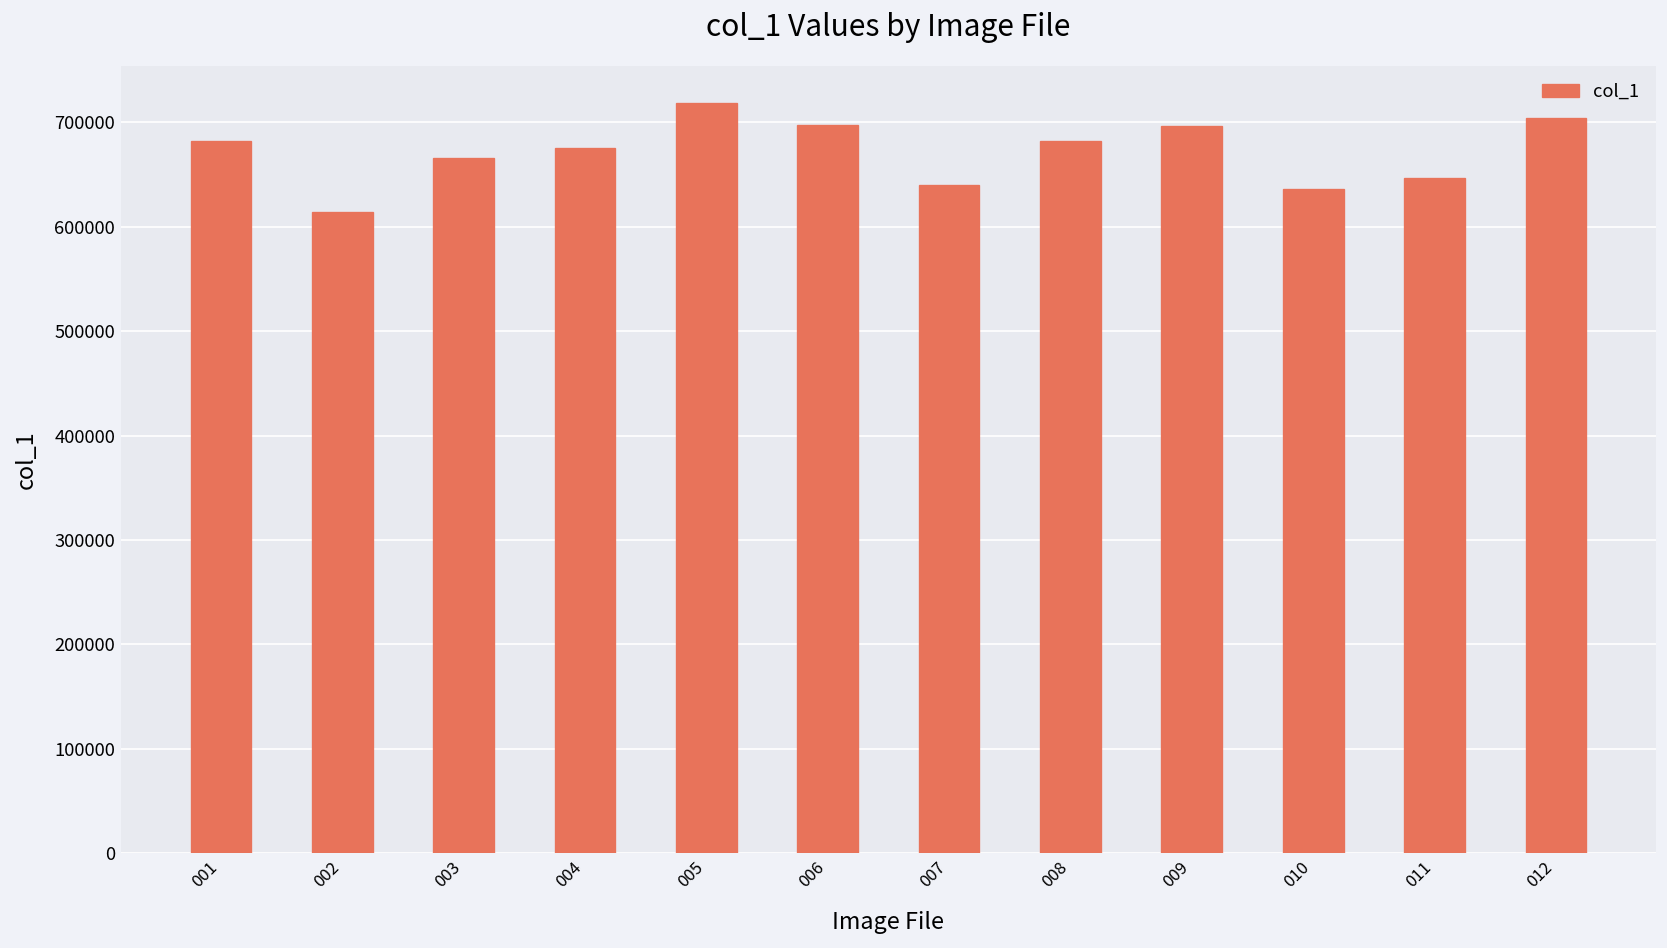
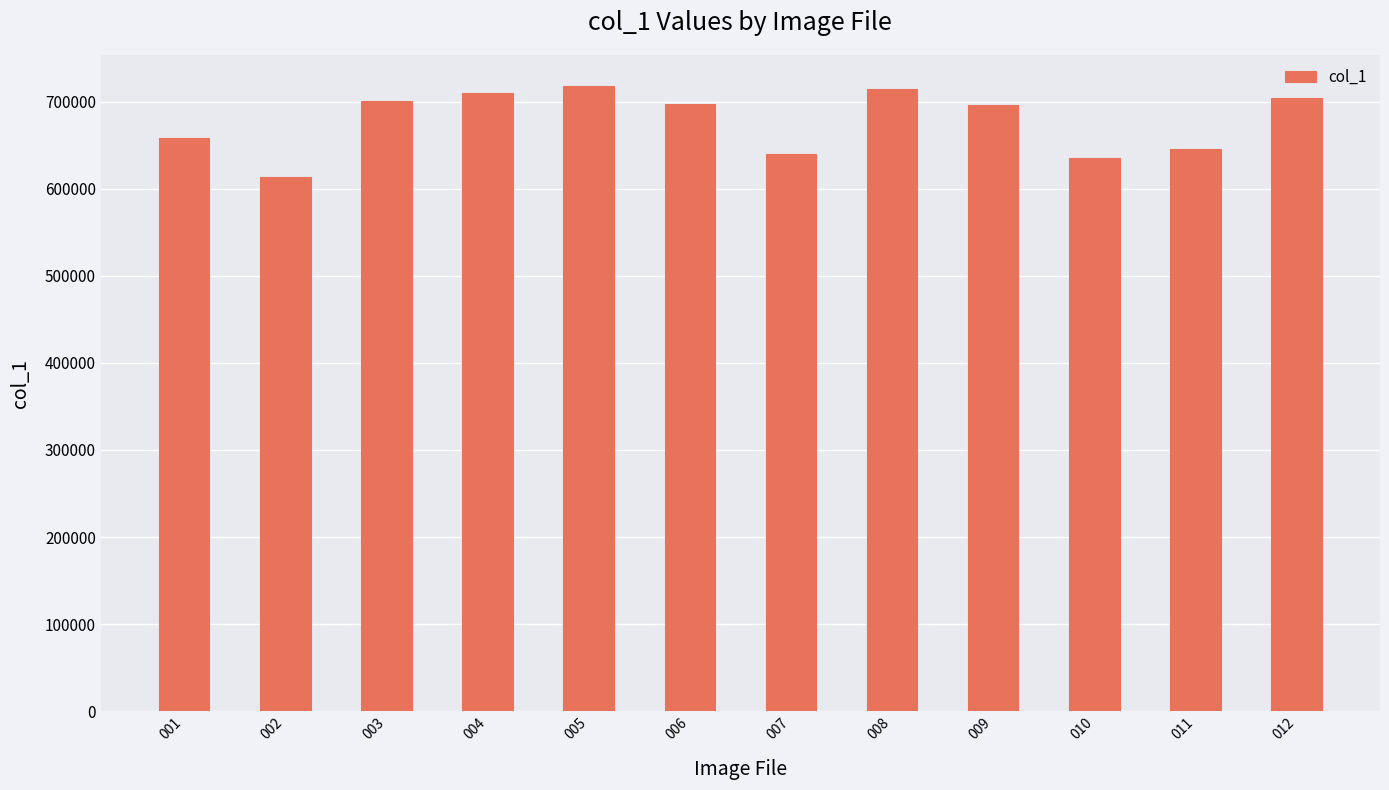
001: 680000 -> 660000
003: 670000 -> 700000
004: 680000 -> 710000
008: 680000 -> 710000
